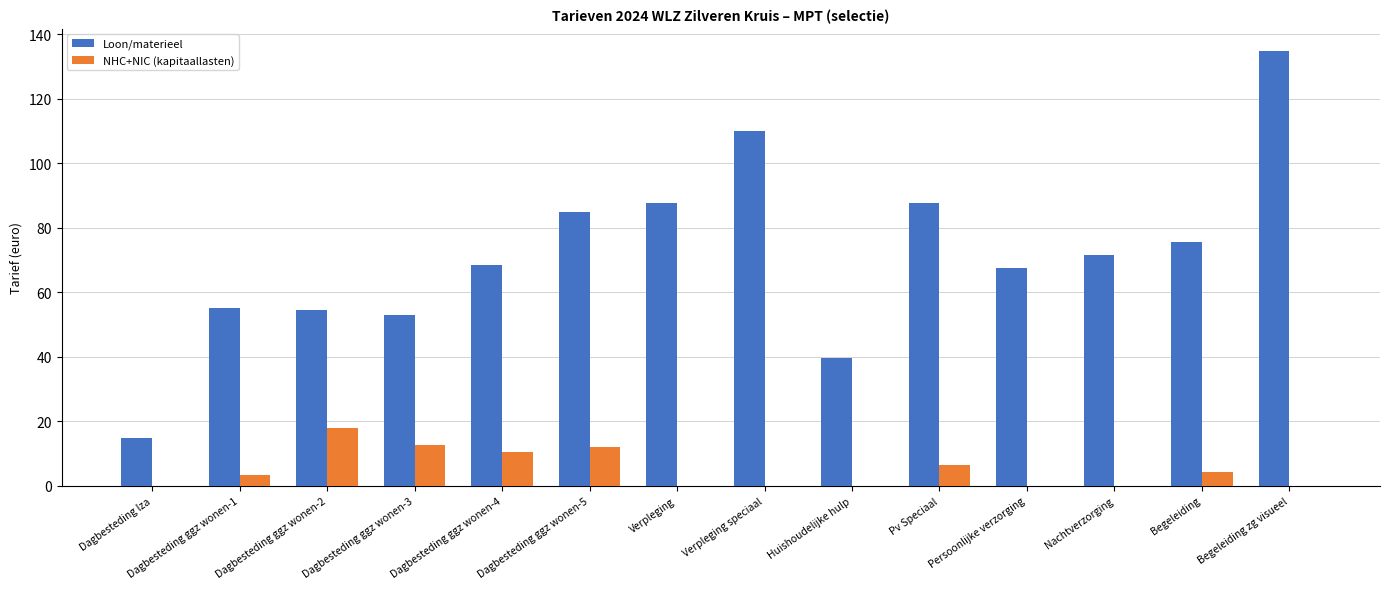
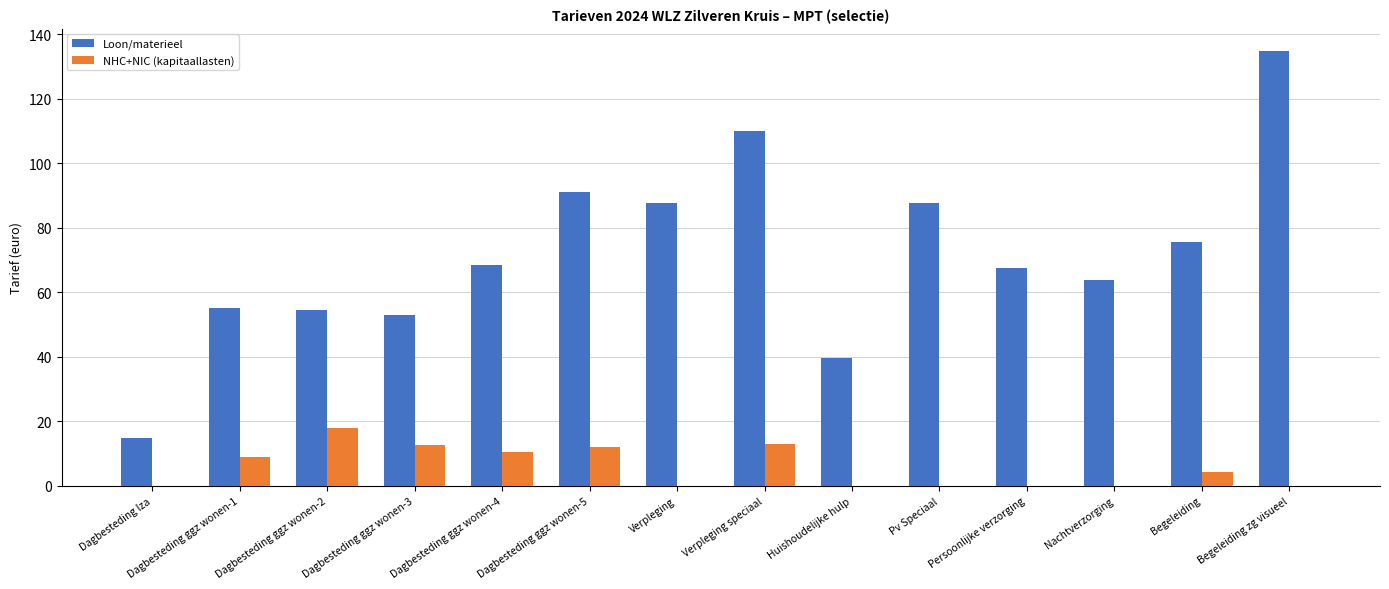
NHC+NIC (kapitaallasten), Dagbesteding ggz wonen-1: 3 -> 9
Loon/materieel, Dagbesteding ggz wonen-5: 85 -> 91
NHC+NIC (kapitaallasten), Verpleging speciaal: 0 -> 13
NHC+NIC (kapitaallasten), Pv Speciaal: 7 -> 0
Loon/materieel, Nachtverzorging: 72 -> 64
